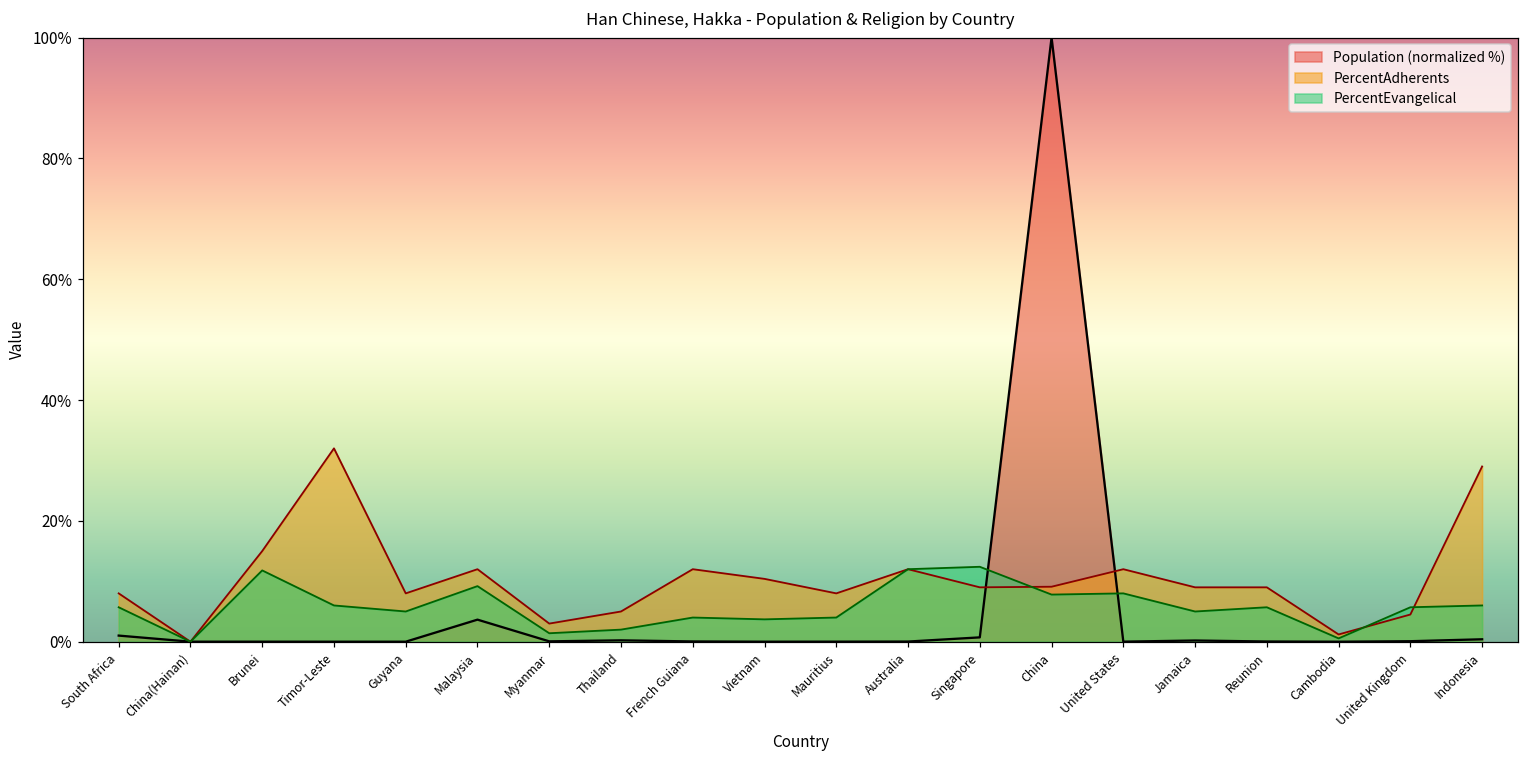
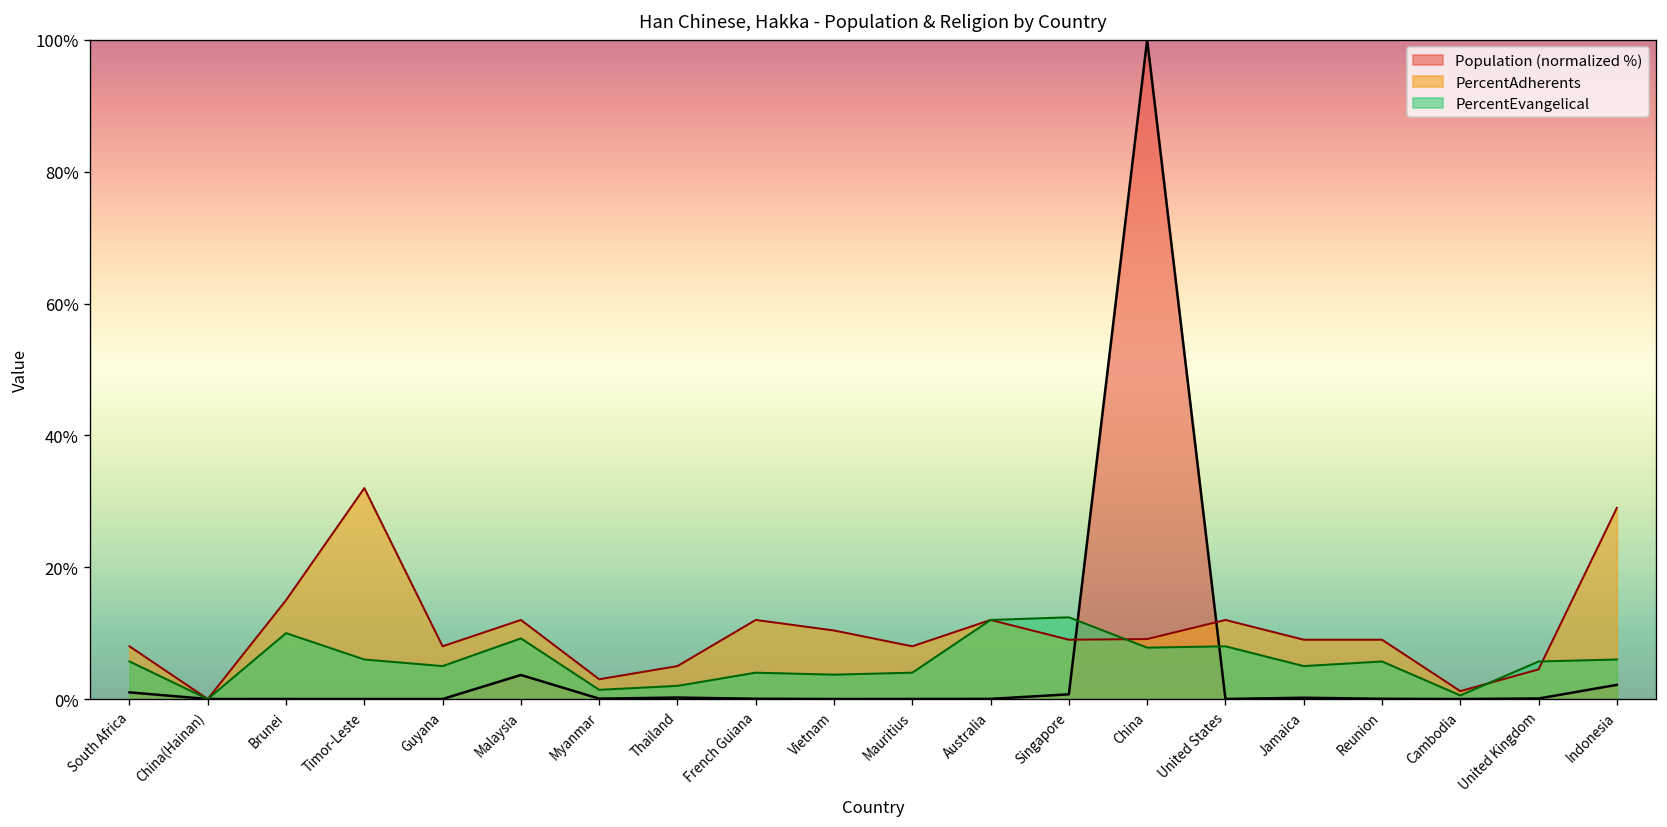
PercentEvangelical, Brunei: 12% -> 10%
Population (normalized %), Indonesia: 0% -> 2%
